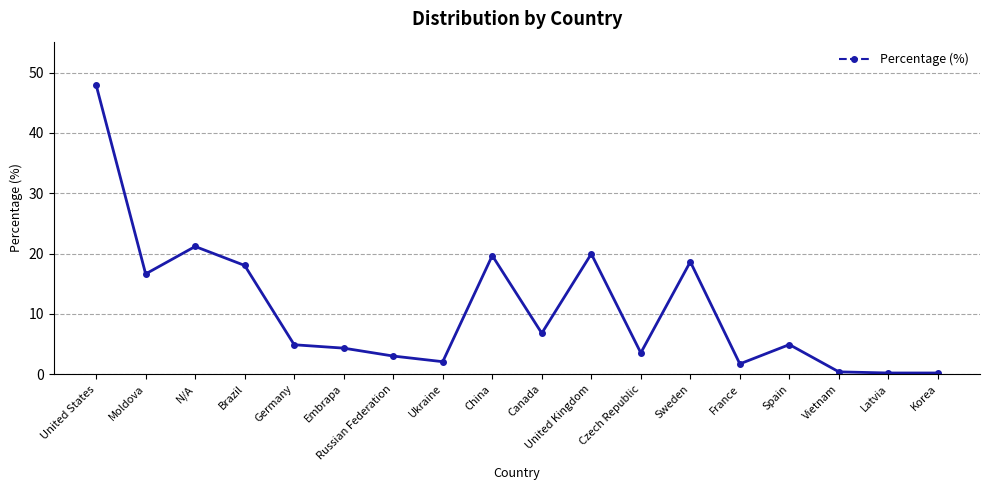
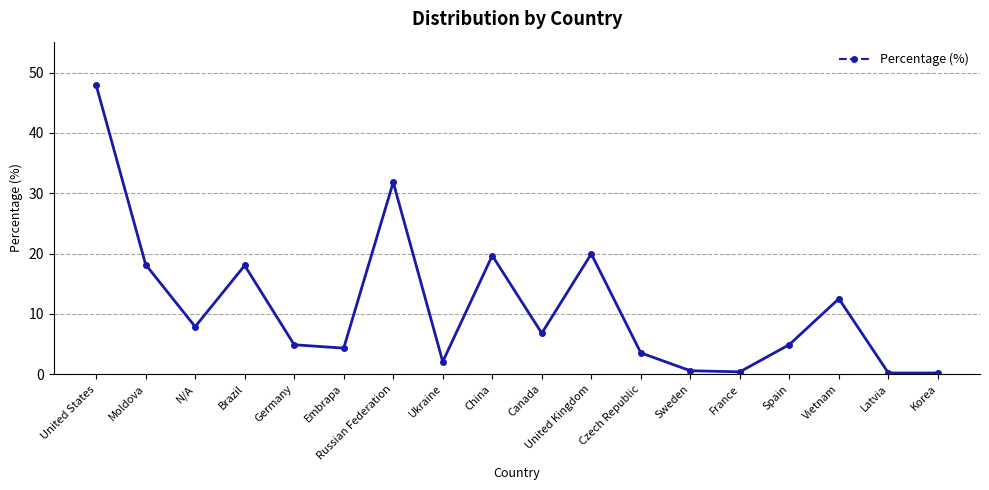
Moldova: 17 -> 18
N/A: 21 -> 8
Russian Federation: 3 -> 32
Sweden: 19 -> 1
France: 2 -> 0
Vietnam: 0 -> 13
